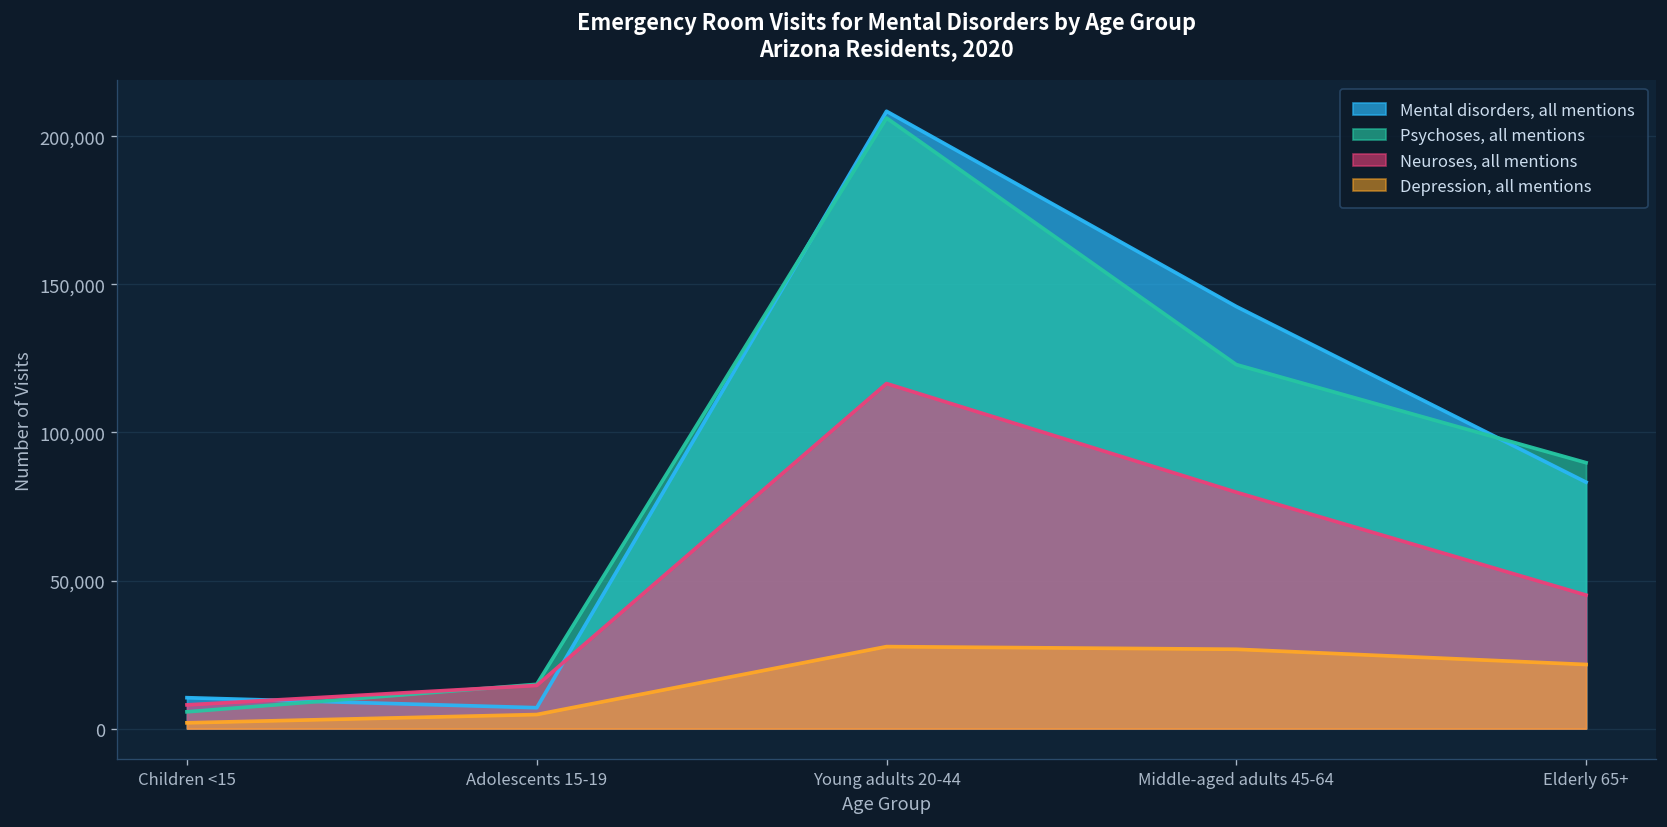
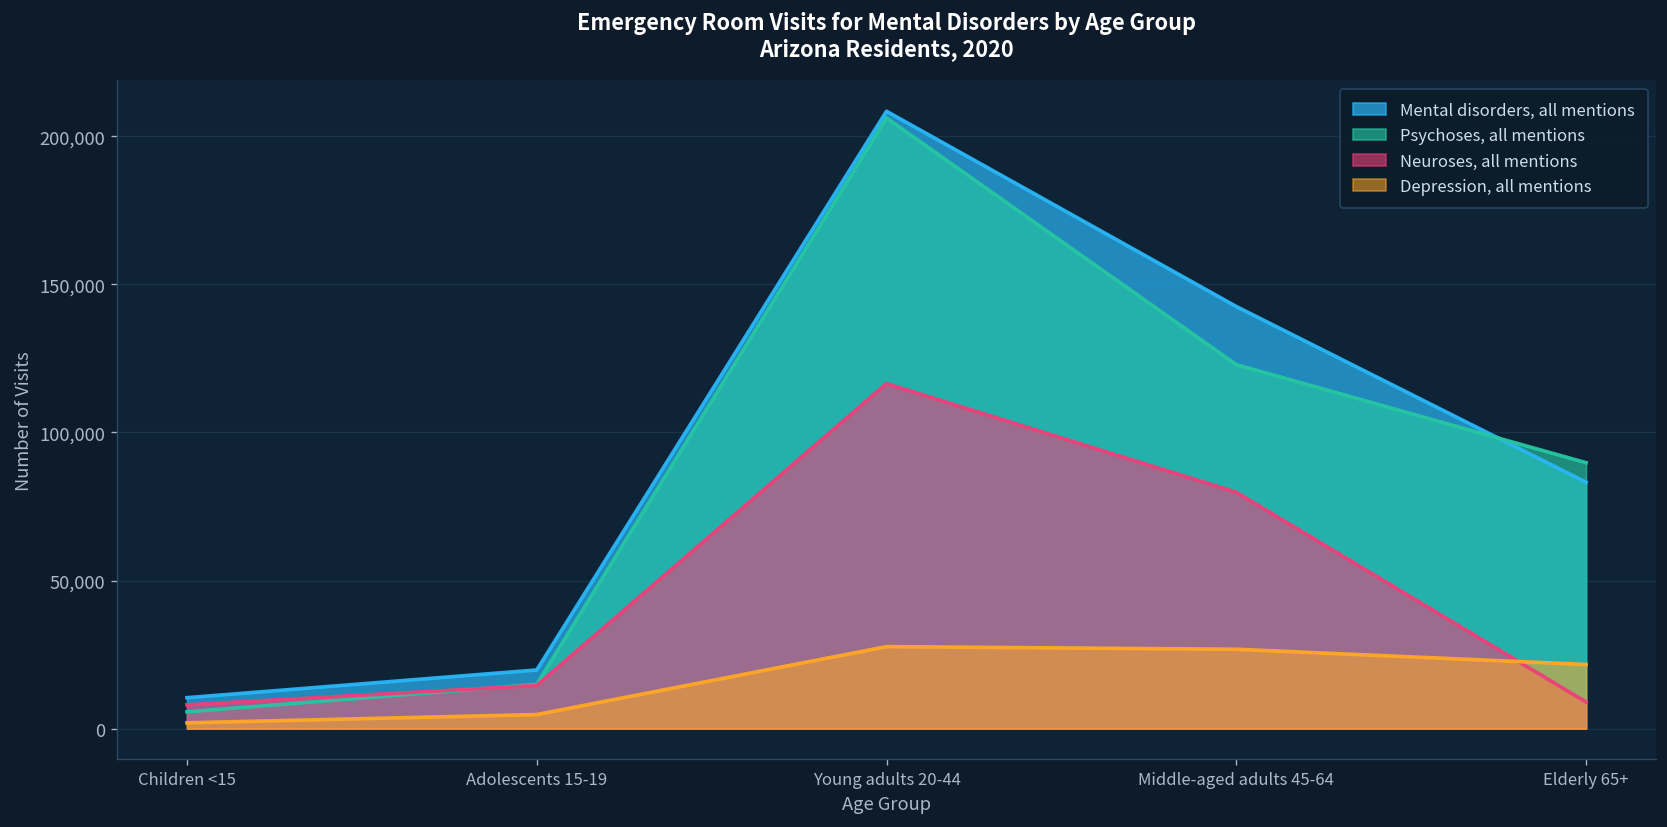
Mental disorders, all mentions, Adolescents 15-19: 7,000 -> 20,000
Neuroses, all mentions, Elderly 65+: 45,000 -> 9,000
